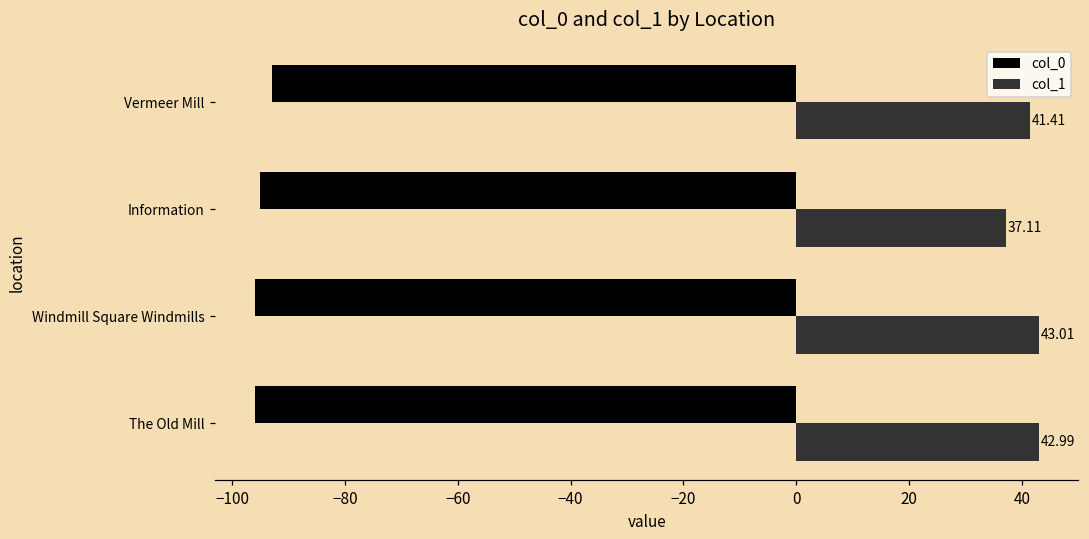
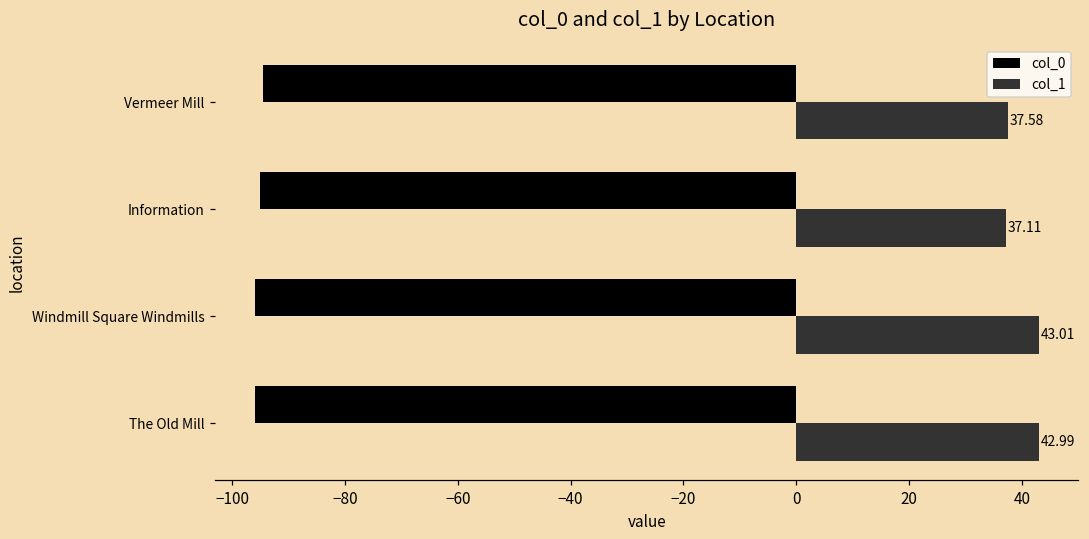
col_0, Vermeer Mill: -93 -> -95
col_1, Vermeer Mill: 41.41 -> 37.58
